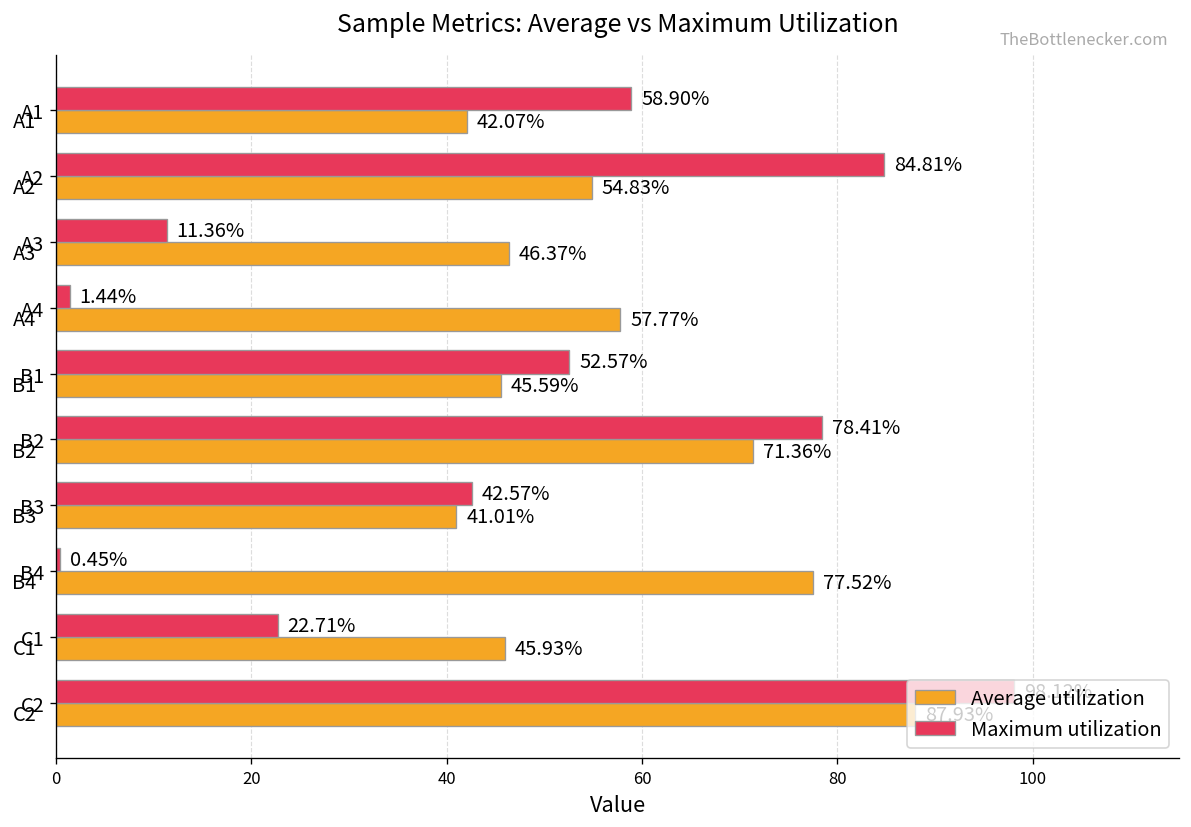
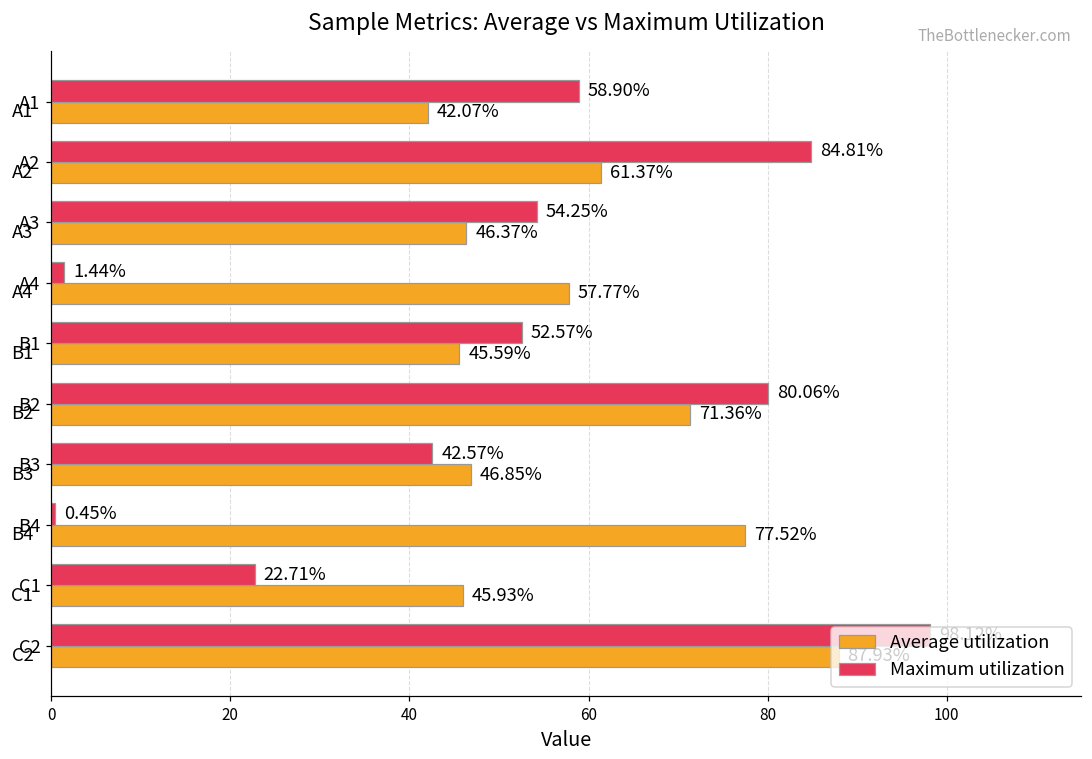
Average utilization, A2: 54.83% -> 61.37%
Maximum utilization, A3: 11.36% -> 54.25%
Maximum utilization, B2: 78.41% -> 80.06%
Average utilization, B3: 41.01% -> 46.85%
